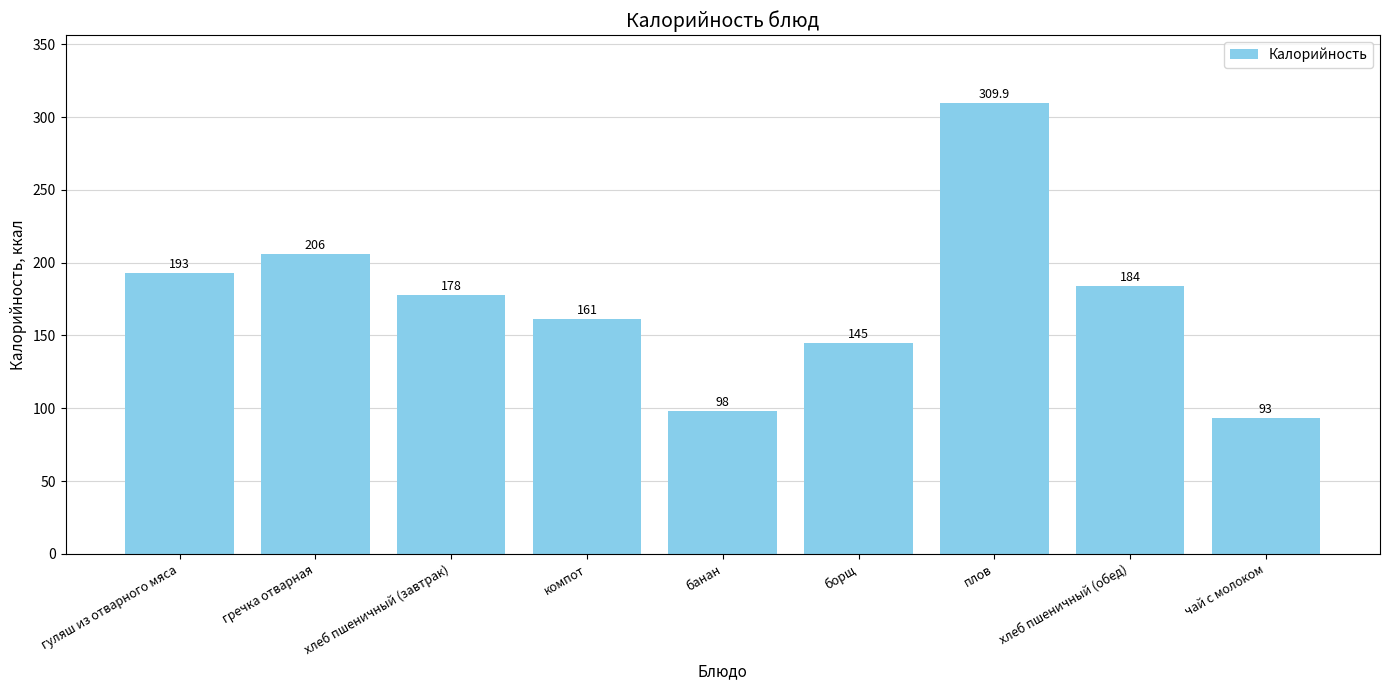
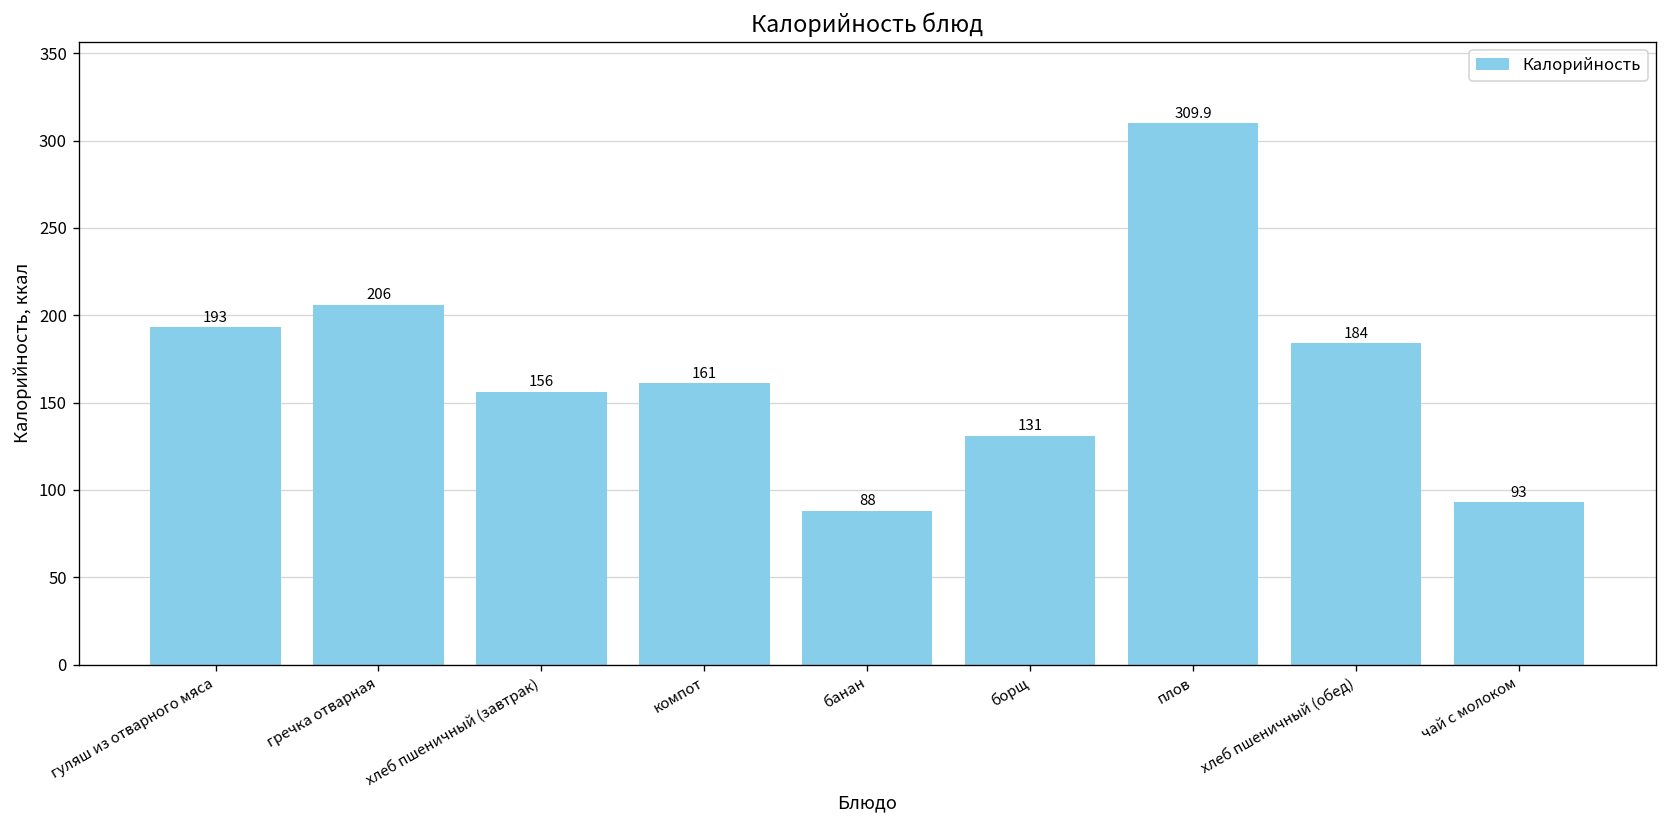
хлеб пшеничный (завтрак): 178 -> 156
банан: 98 -> 88
борщ: 145 -> 131
